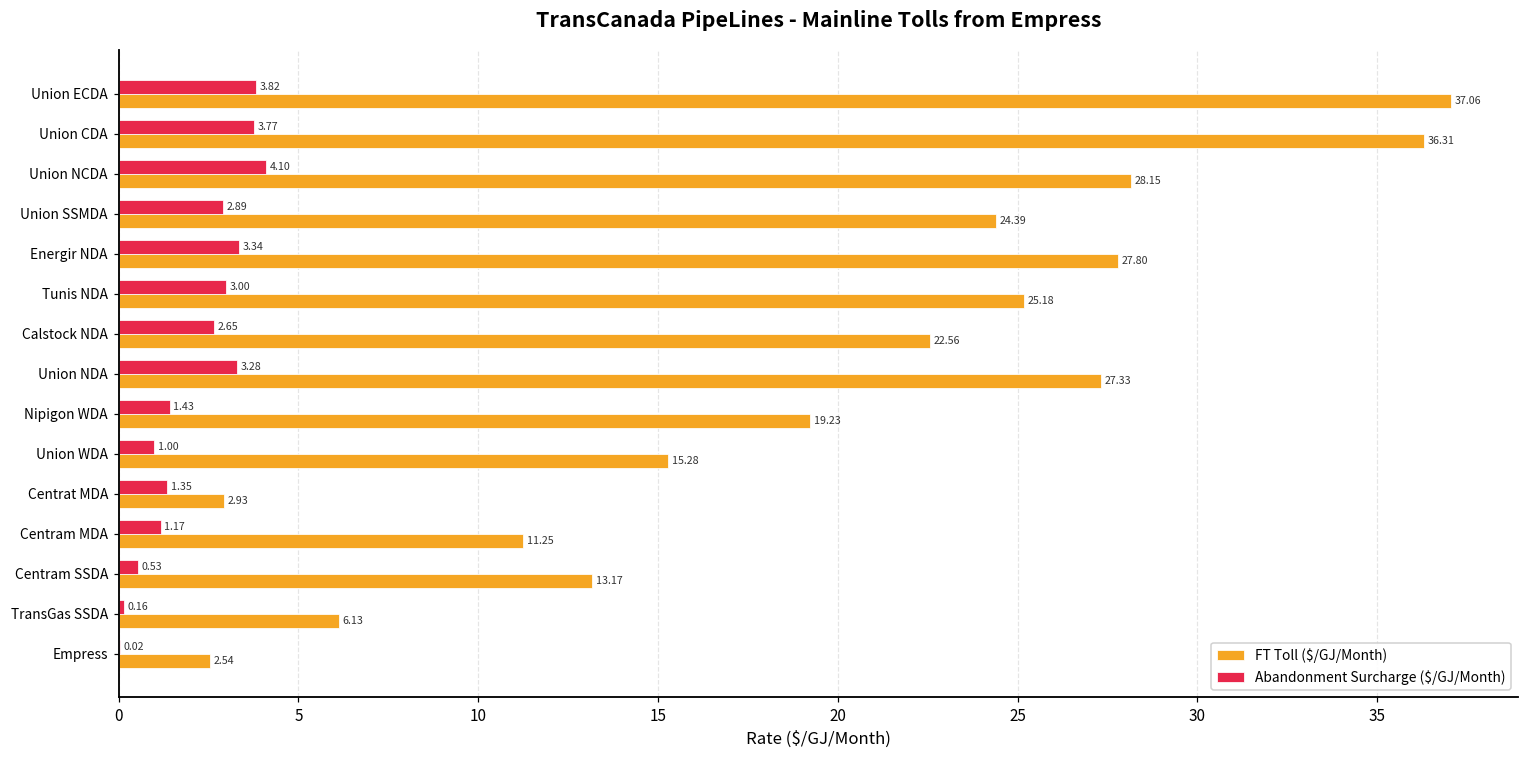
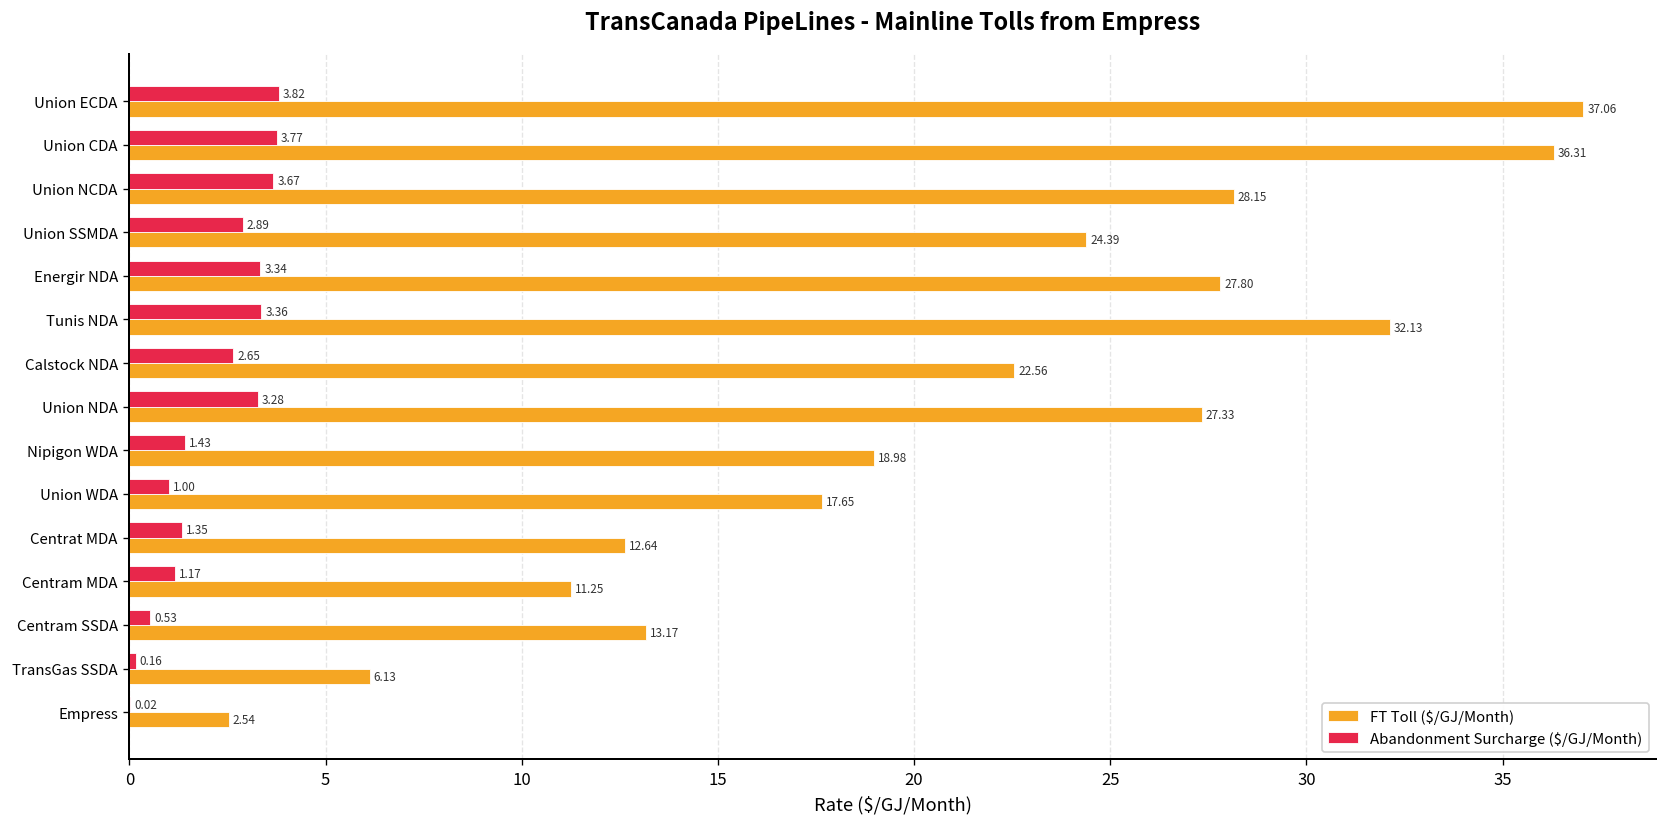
Abandonment Surcharge ($/GJ/Month), Union NCDA: 4.10 -> 3.67
Abandonment Surcharge ($/GJ/Month), Tunis NDA: 3.00 -> 3.36
FT Toll ($/GJ/Month), Tunis NDA: 25.18 -> 32.13
FT Toll ($/GJ/Month), Nipigon WDA: 19.23 -> 18.98
FT Toll ($/GJ/Month), Union WDA: 15.28 -> 17.65
FT Toll ($/GJ/Month), Centrat MDA: 2.93 -> 12.64
